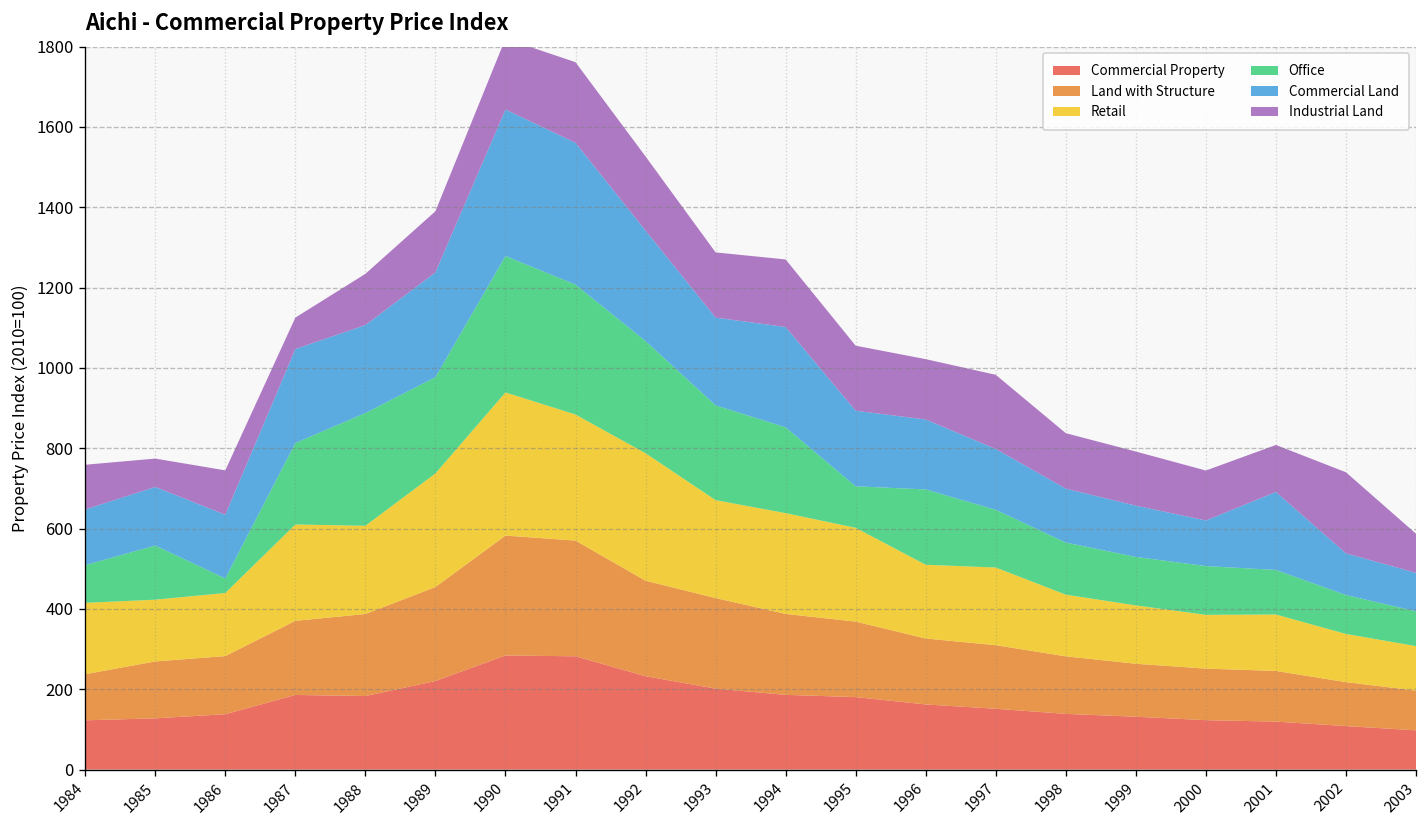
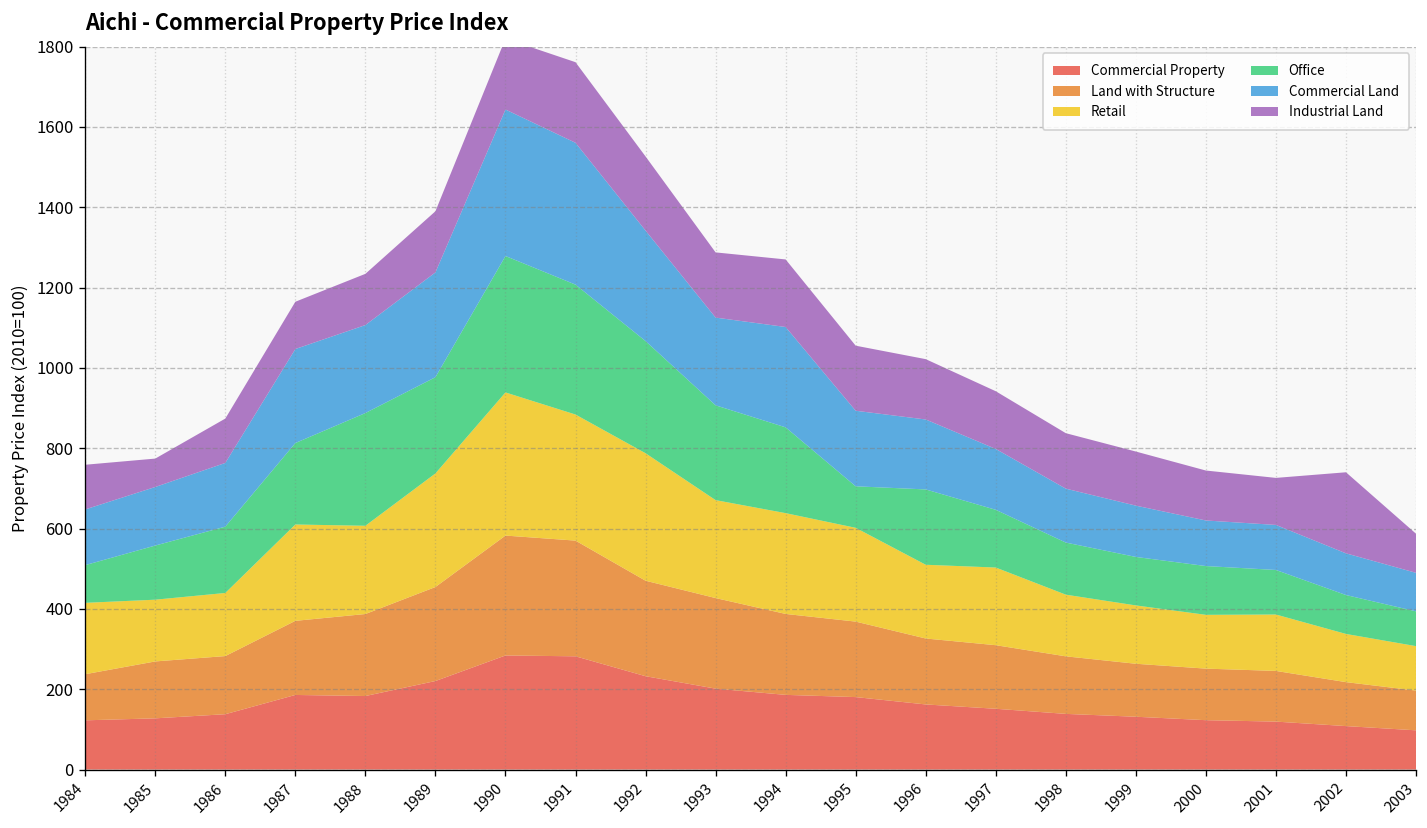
Office, 1986: 40 -> 170
Industrial Land, 1987: 80 -> 120
Industrial Land, 1997: 180 -> 140
Commercial Land, 2001: 190 -> 110
